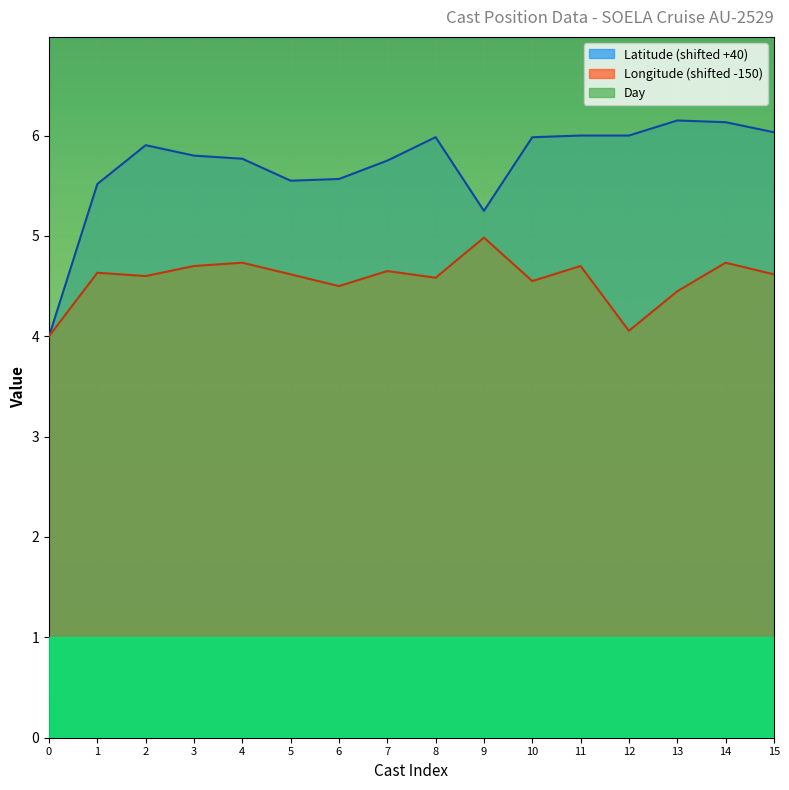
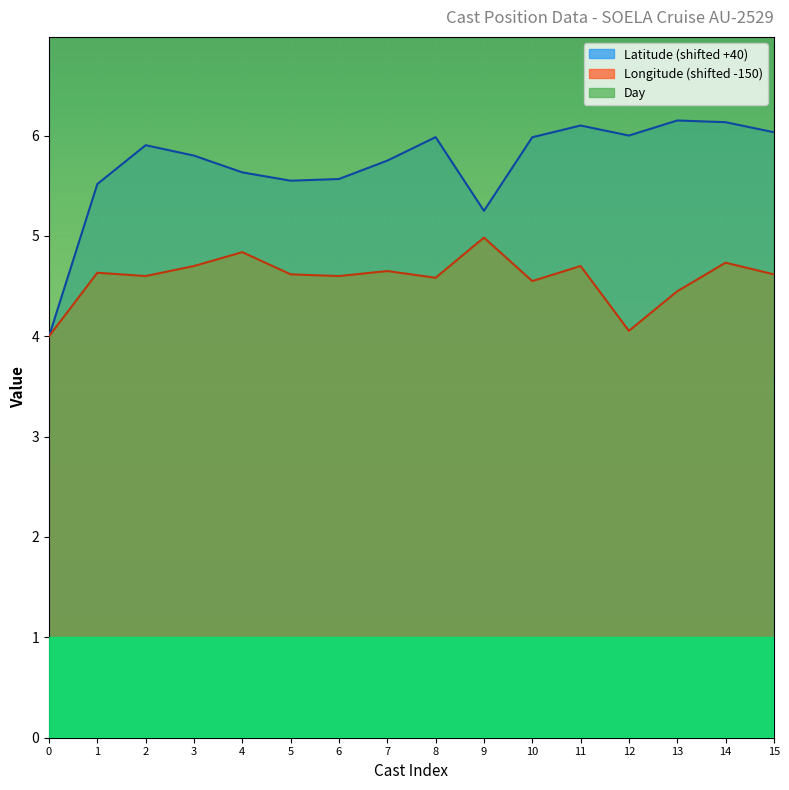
Latitude (shifted +40), 4: 5.77 -> 5.63
Longitude (shifted -150), 4: 4.73 -> 4.84
Longitude (shifted -150), 6: 4.50 -> 4.60
Latitude (shifted +40), 11: 6.00 -> 6.10
